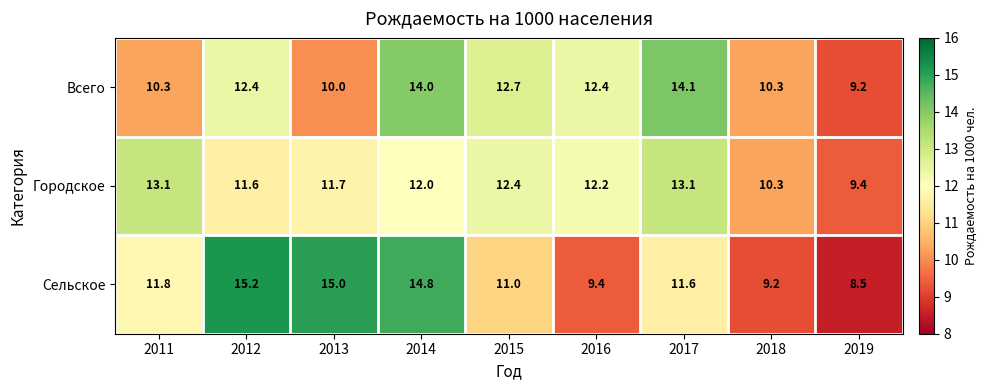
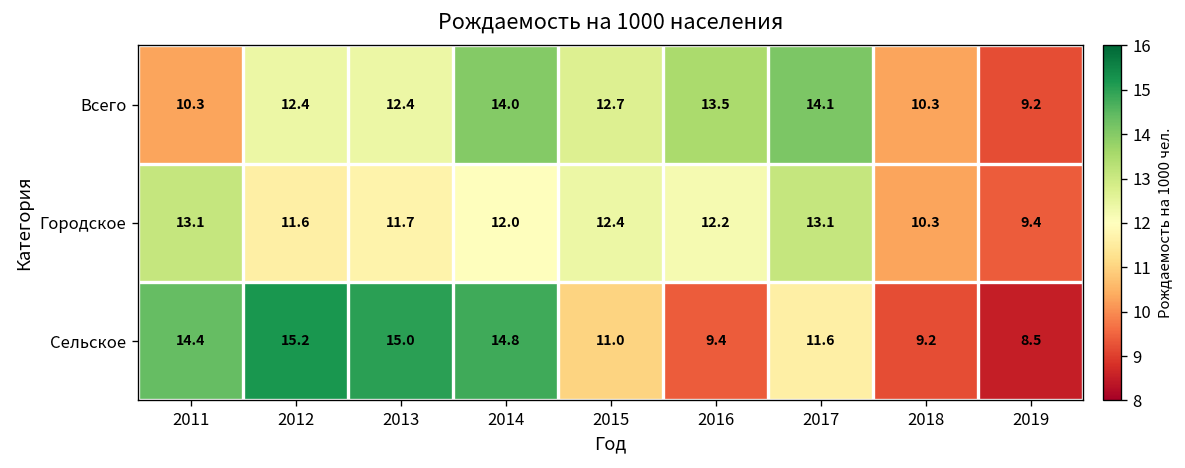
Всего, 2013: 10.0 -> 12.4
Всего, 2016: 12.4 -> 13.5
Сельское, 2011: 11.8 -> 14.4
